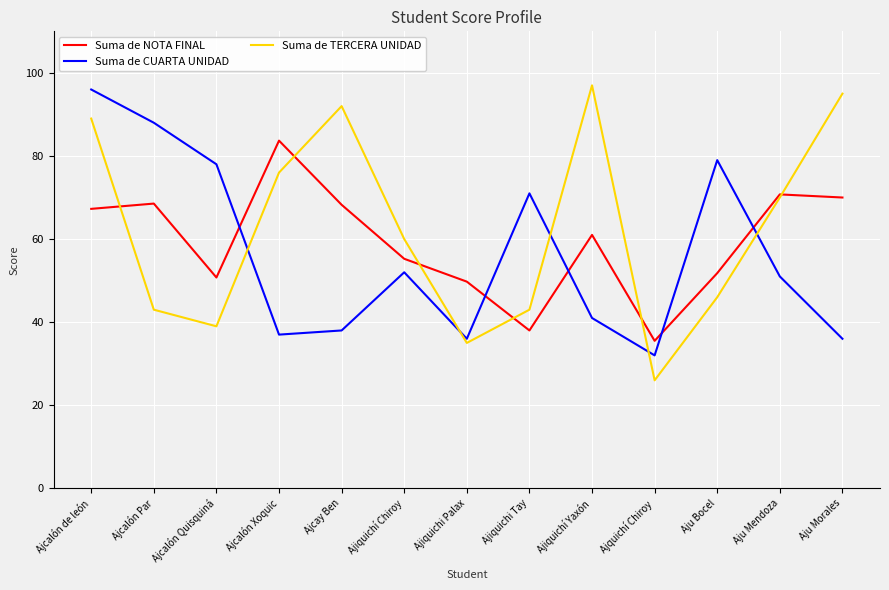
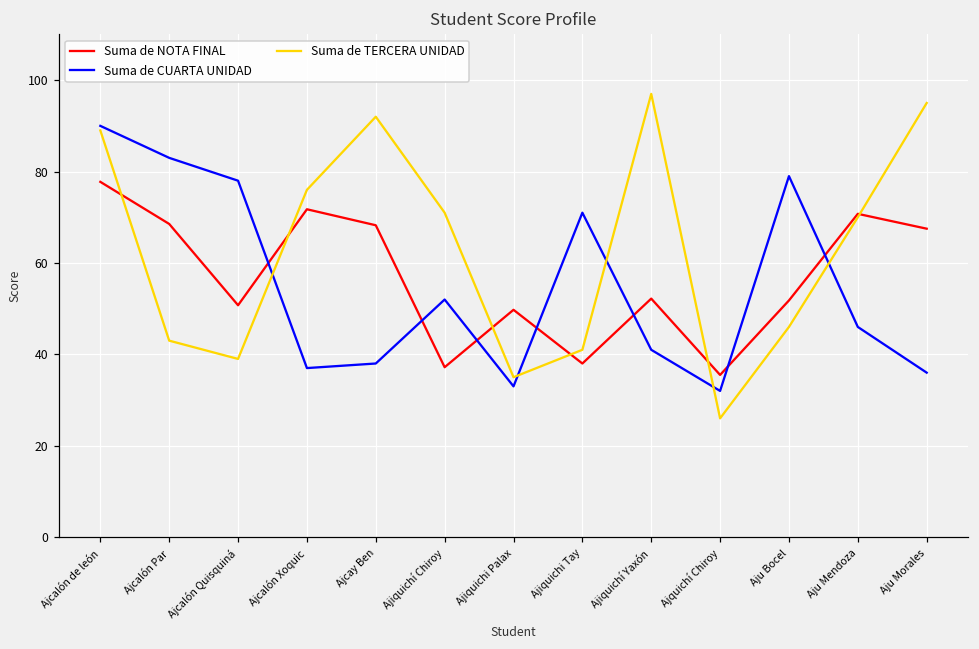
Suma de NOTA FINAL, Ajcalón de león: 67 -> 78
Suma de CUARTA UNIDAD, Ajcalón de león: 96 -> 90
Suma de CUARTA UNIDAD, Ajcalón Par: 88 -> 83
Suma de NOTA FINAL, Ajcalón Xoquic: 84 -> 72
Suma de NOTA FINAL, Ajiquichí Chiroy: 55 -> 37
Suma de TERCERA UNIDAD, Ajiquichí Chiroy: 60 -> 71
Suma de CUARTA UNIDAD, Ajiquichi Palax: 36 -> 33
Suma de TERCERA UNIDAD, Ajiquichi Tay: 43 -> 41
Suma de NOTA FINAL, Ajiquichí Yaxón: 61 -> 52
Suma de CUARTA UNIDAD, Aju Mendoza: 51 -> 46
Suma de NOTA FINAL, Aju Morales: 70 -> 68
